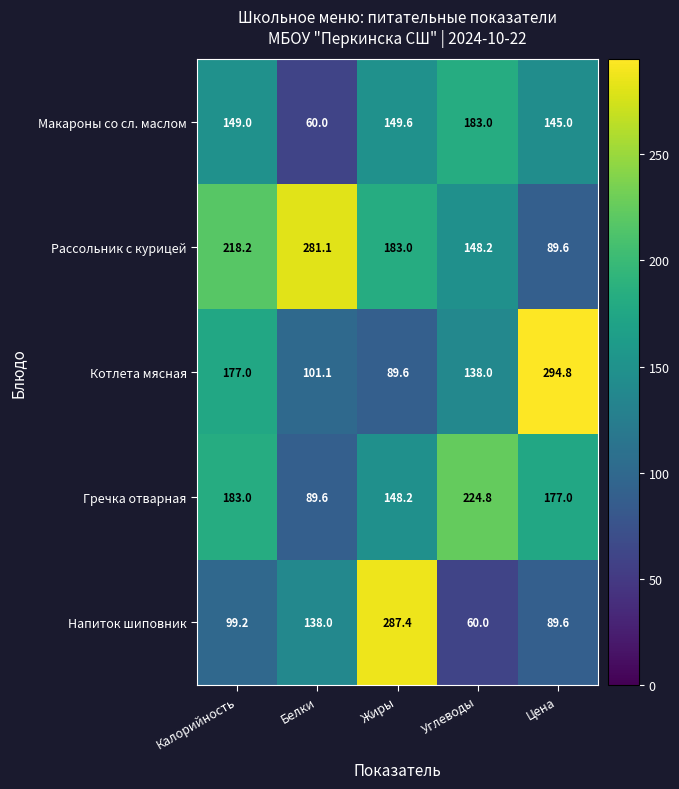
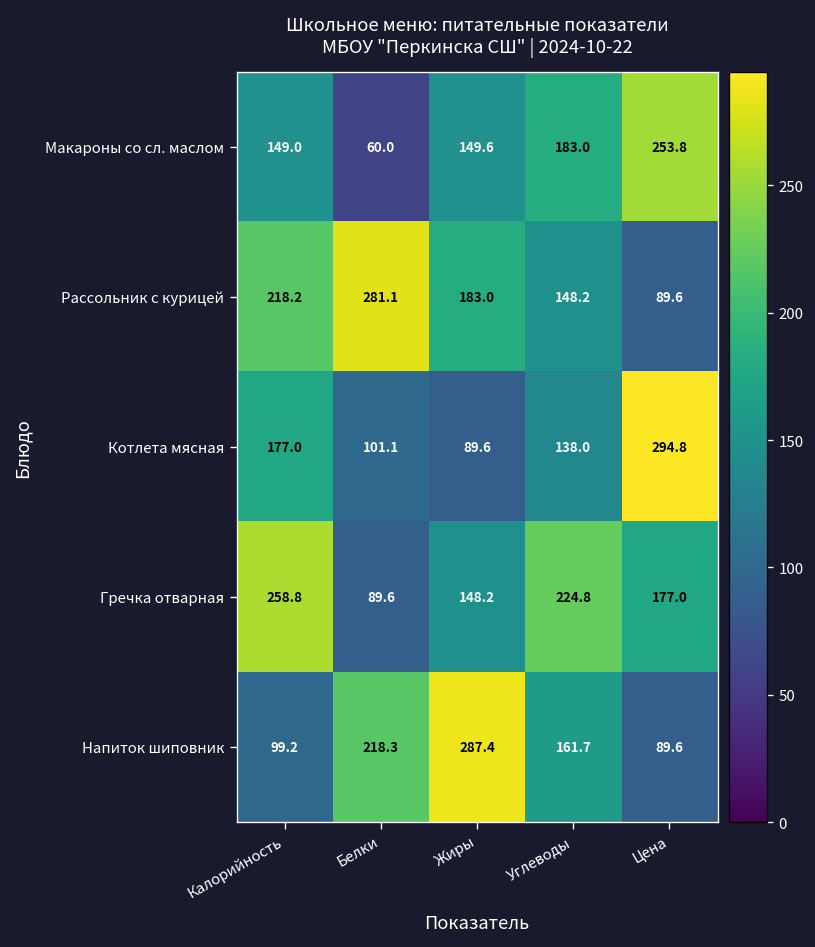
Макароны со сл. маслом, Цена: 145.0 -> 253.8
Гречка отварная, Калорийность: 183.0 -> 258.8
Напиток шиповник, Белки: 138.0 -> 218.3
Напиток шиповник, Углеводы: 60.0 -> 161.7
